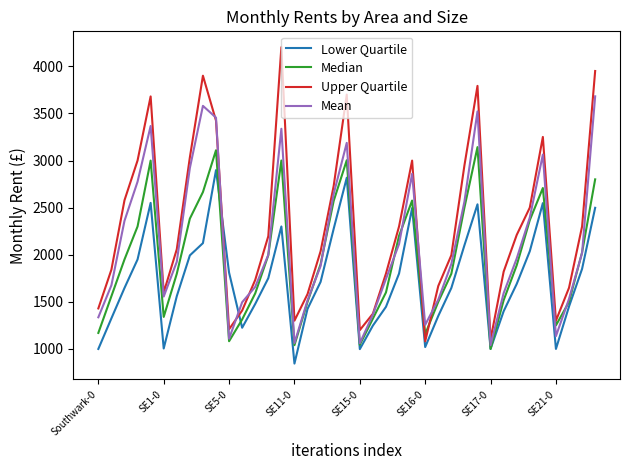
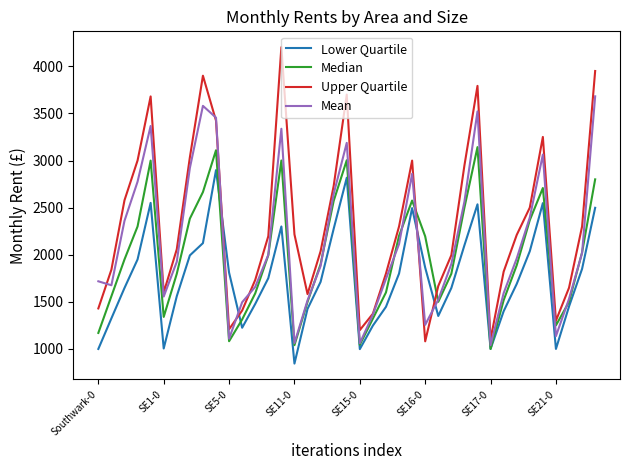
Mean, Southwark-0: 1300 -> 1700
Upper Quartile, SE11-0: 1300 -> 2200
Lower Quartile, SE16-0: 1000 -> 1900
Median, SE16-0: 1200 -> 2200
